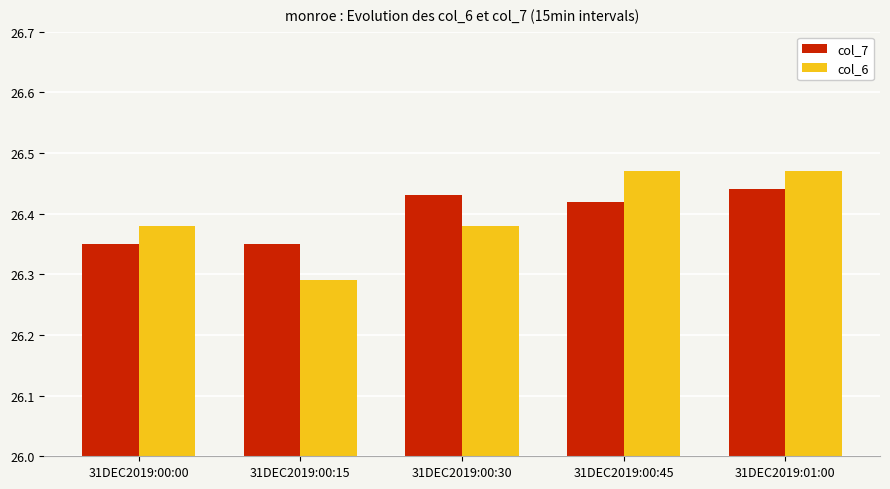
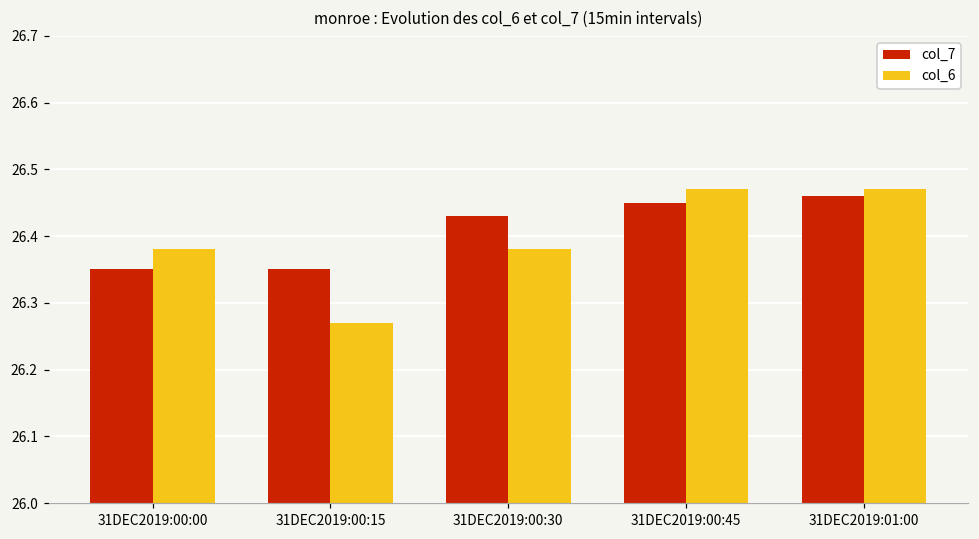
col_6, 31DEC2019:00:15: 26.29 -> 26.27
col_7, 31DEC2019:00:45: 26.42 -> 26.45
col_7, 31DEC2019:01:00: 26.44 -> 26.46
